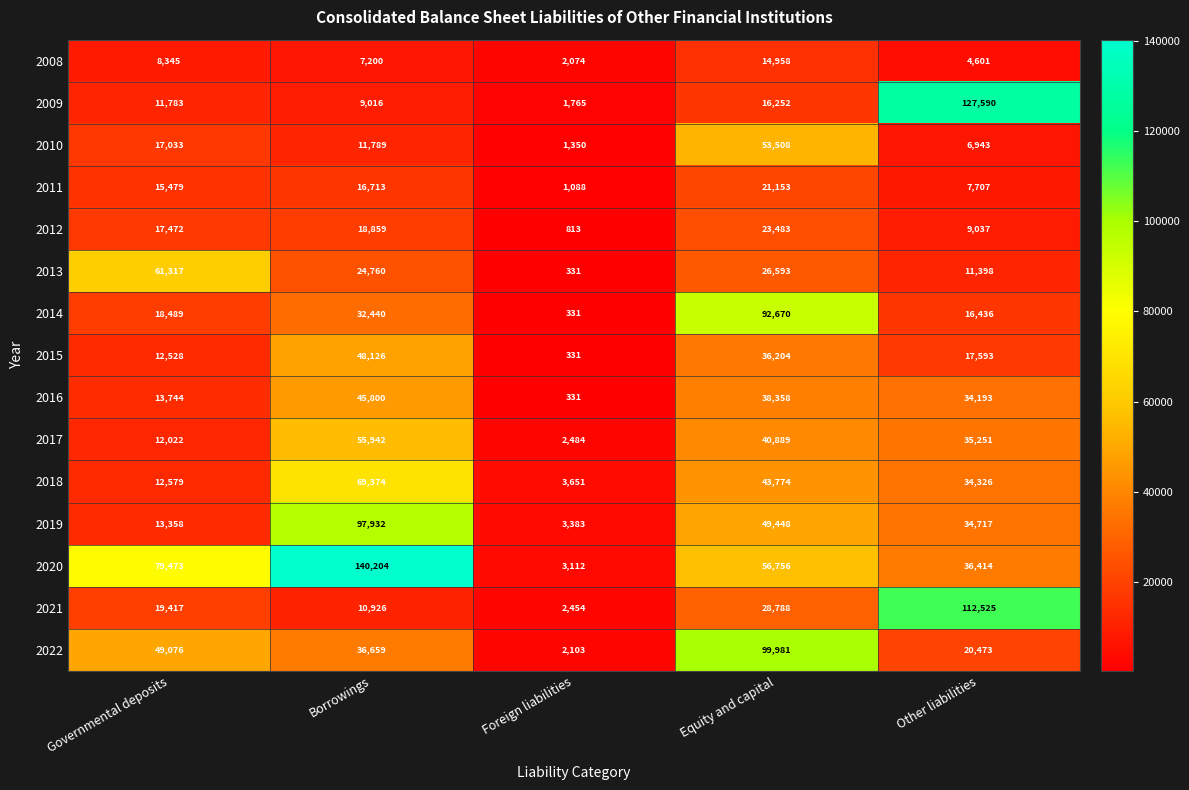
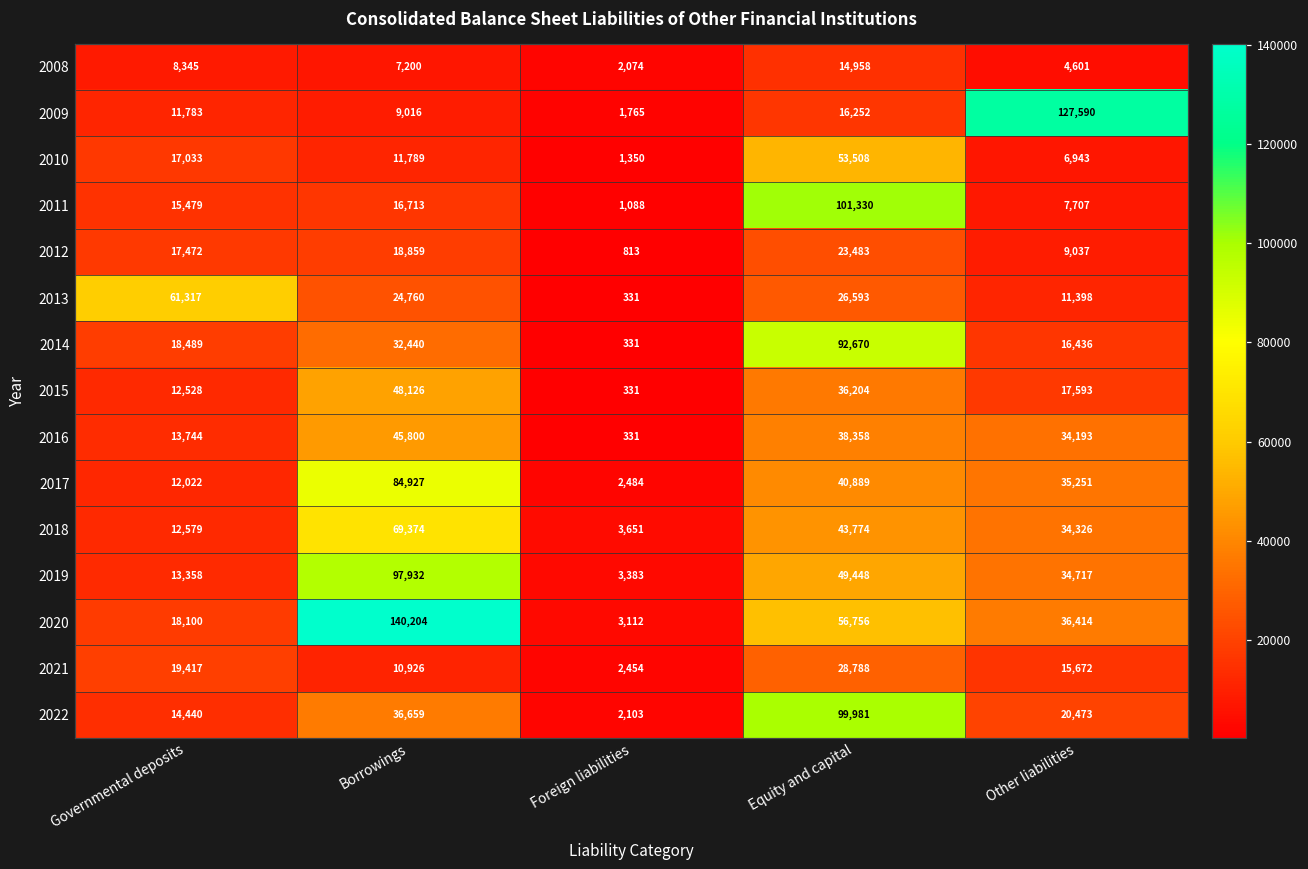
2011, Equity and capital: 21,153 -> 101,330
2017, Borrowings: 55,942 -> 84,927
2020, Governmental deposits: 79,473 -> 18,100
2021, Other liabilities: 112,525 -> 15,672
2022, Governmental deposits: 49,076 -> 14,440
